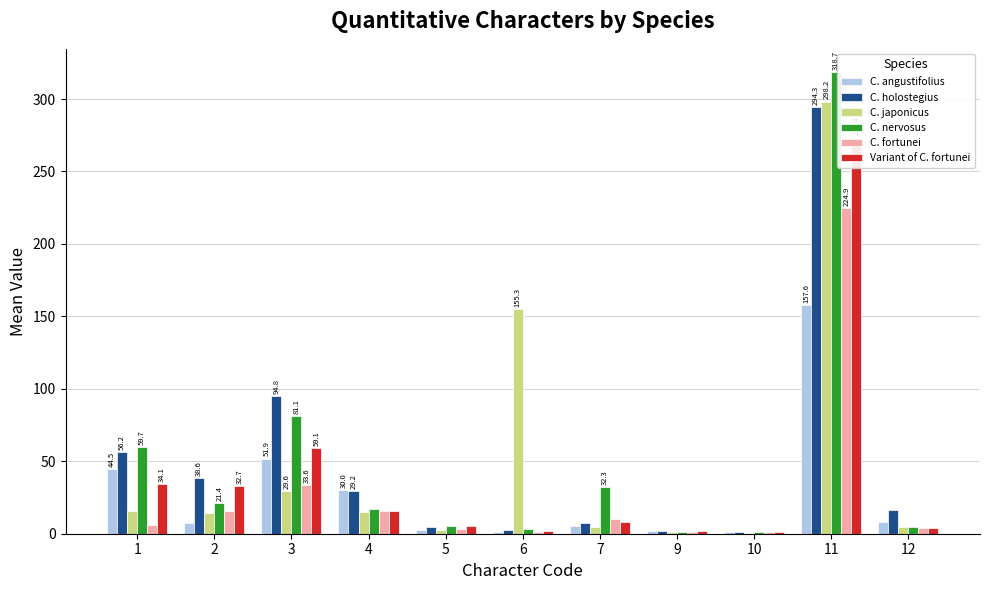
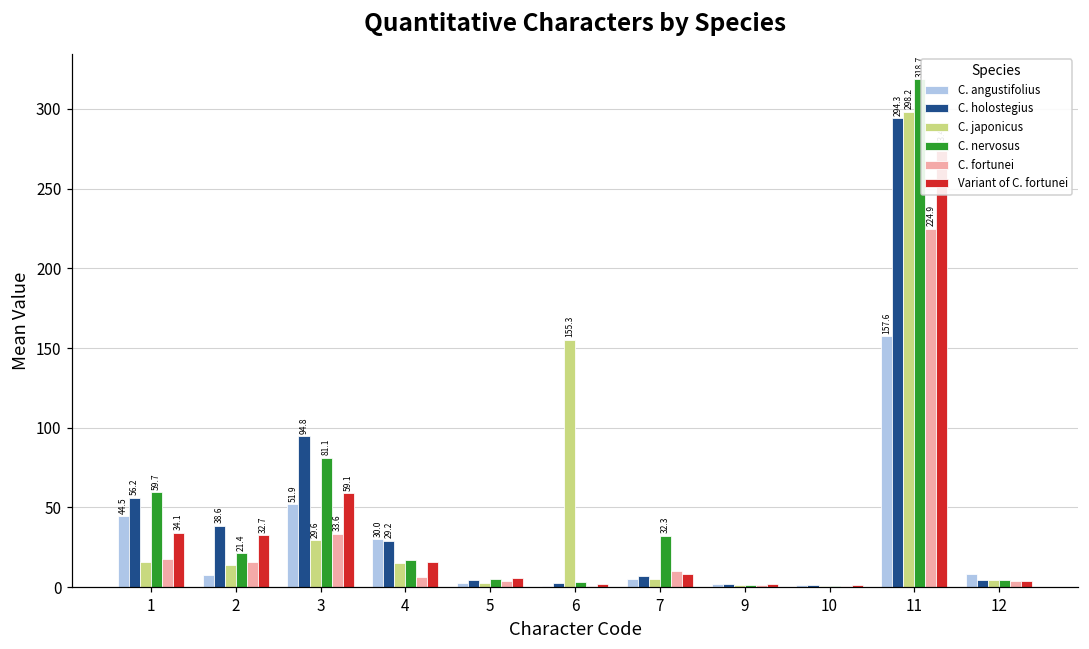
C. fortunei, 1: 6 -> 18
C. fortunei, 4: 16 -> 6
C. holostegius, 12: 16 -> 5
